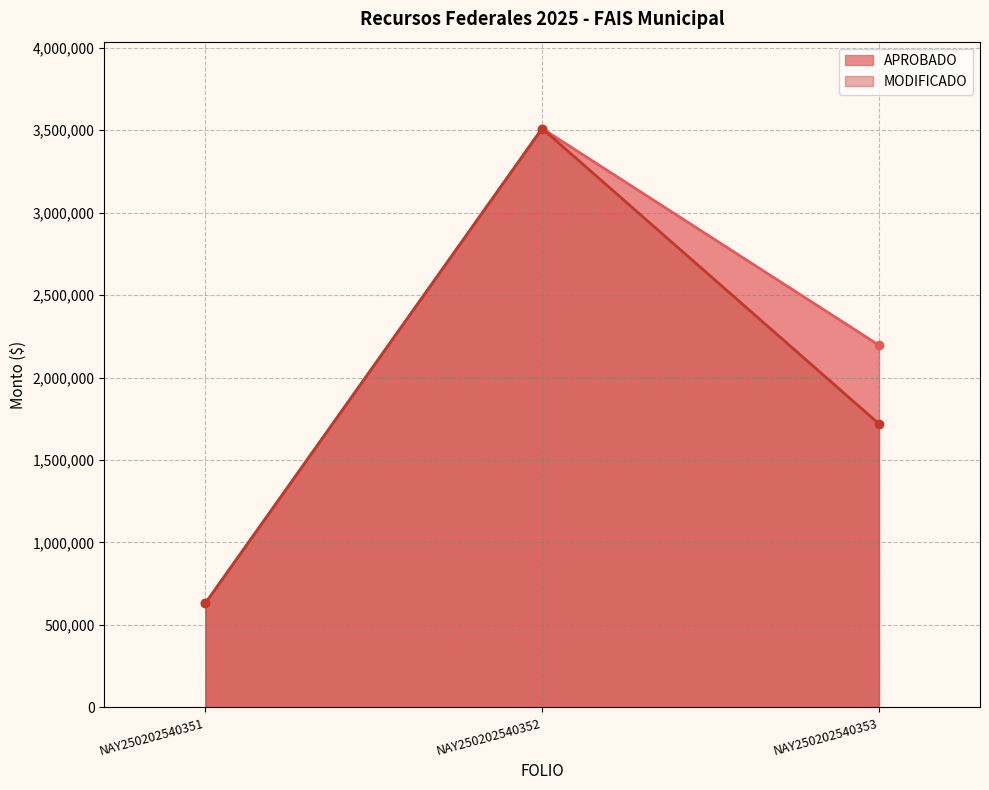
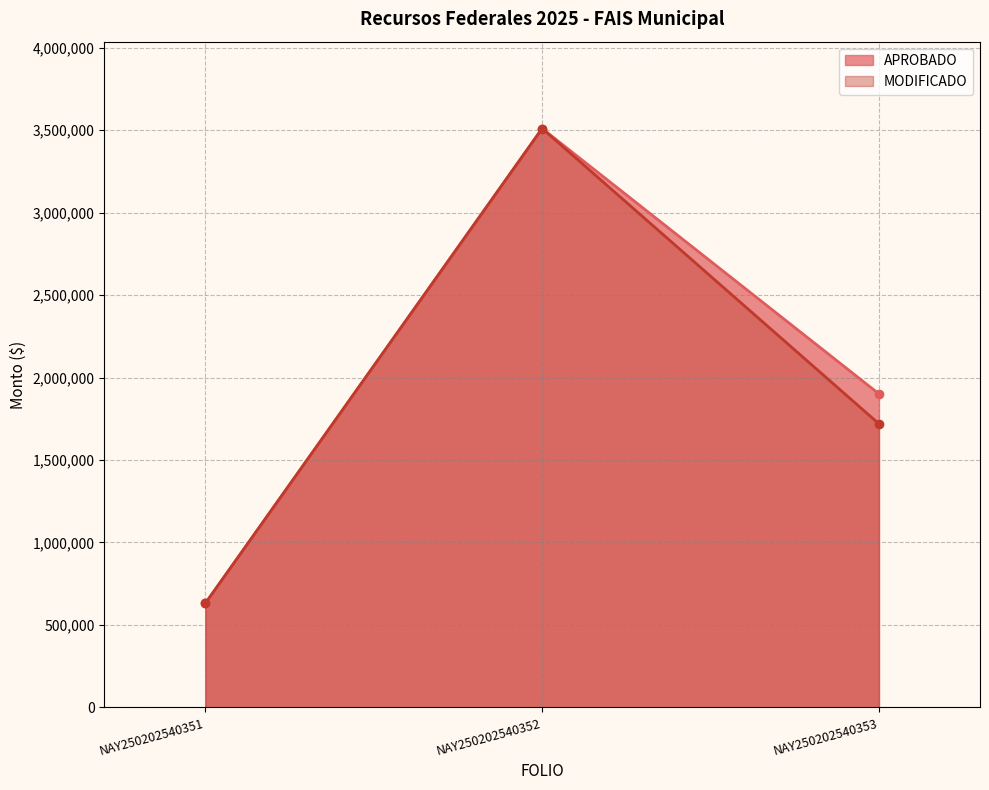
APROBADO, NAY250202540353: 2,200,000 -> 1,900,000
